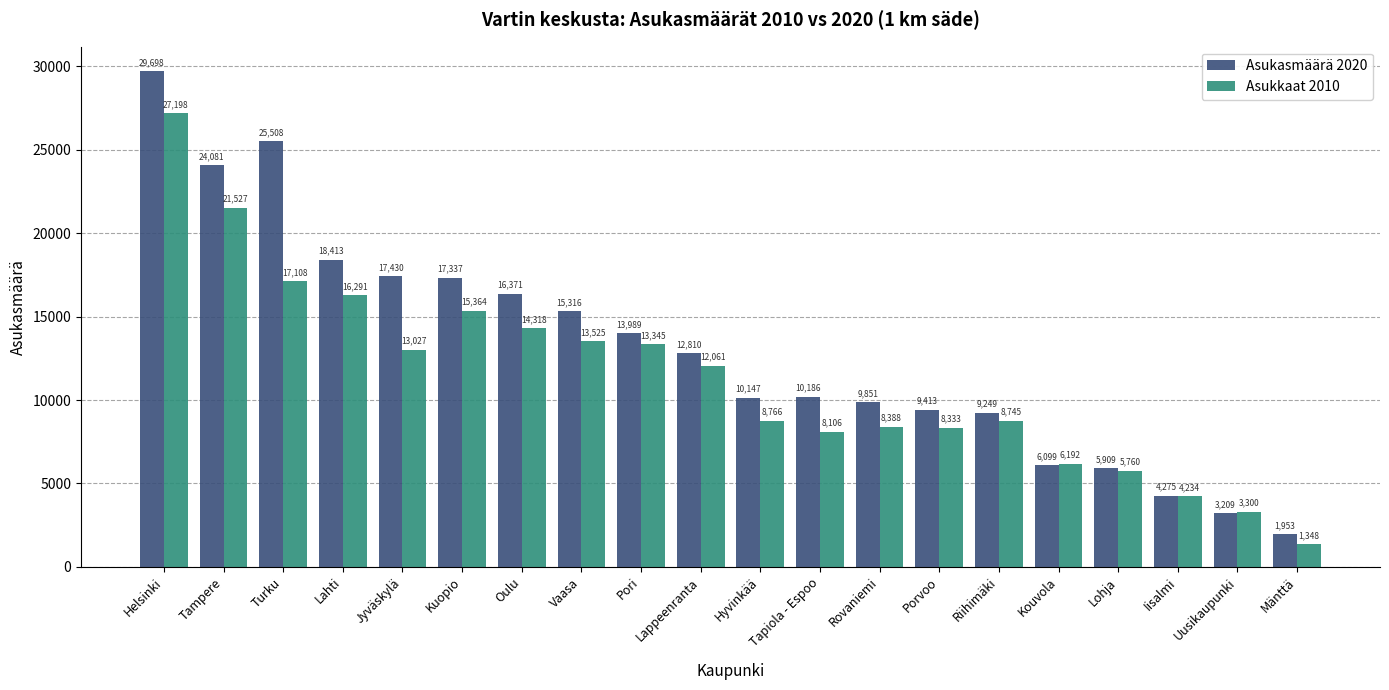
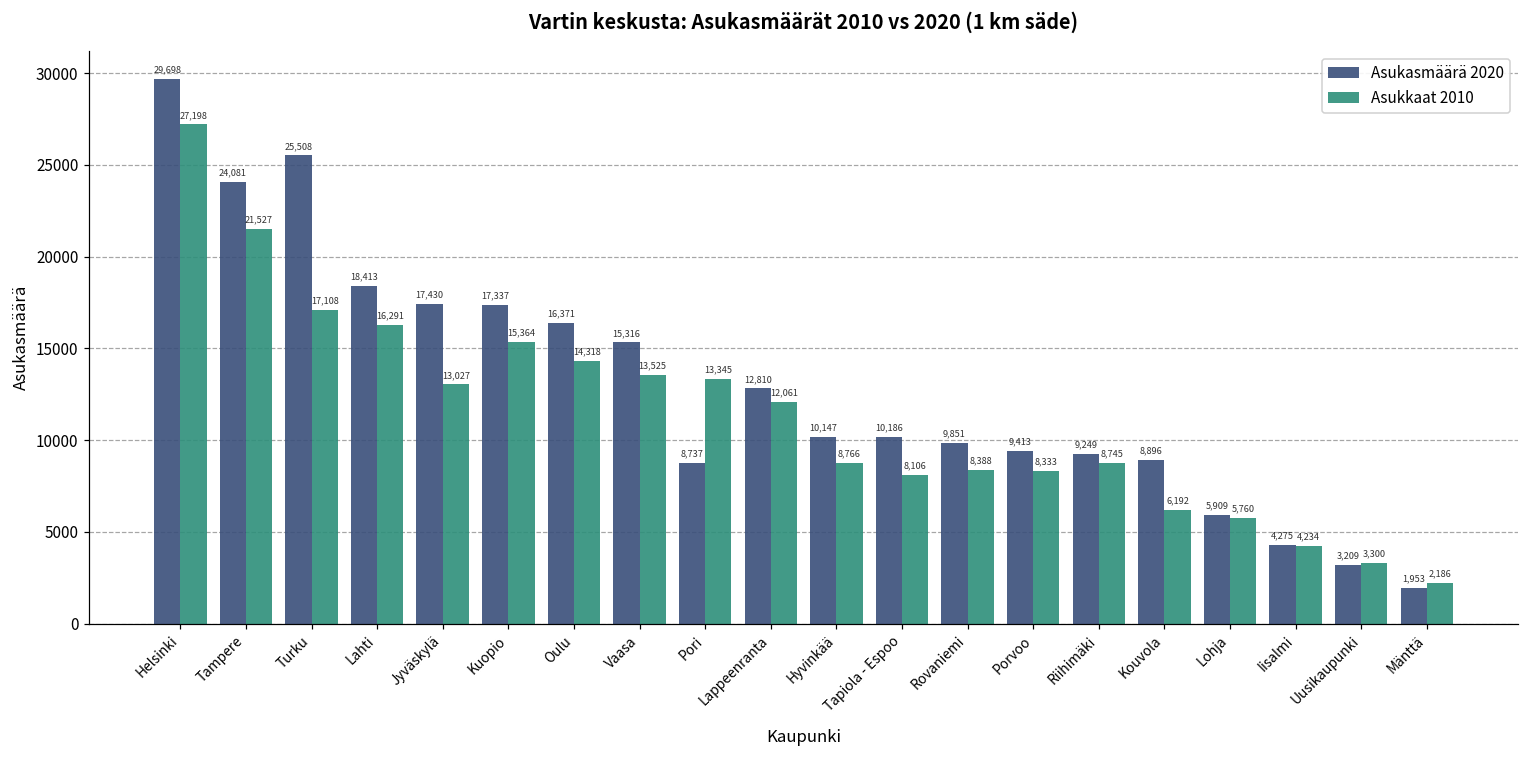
Asukasmäärä 2020, Pori: 13,989 -> 8,737
Asukasmäärä 2020, Kouvola: 6,099 -> 8,896
Asukkaat 2010, Mänttä: 1,348 -> 2,186
